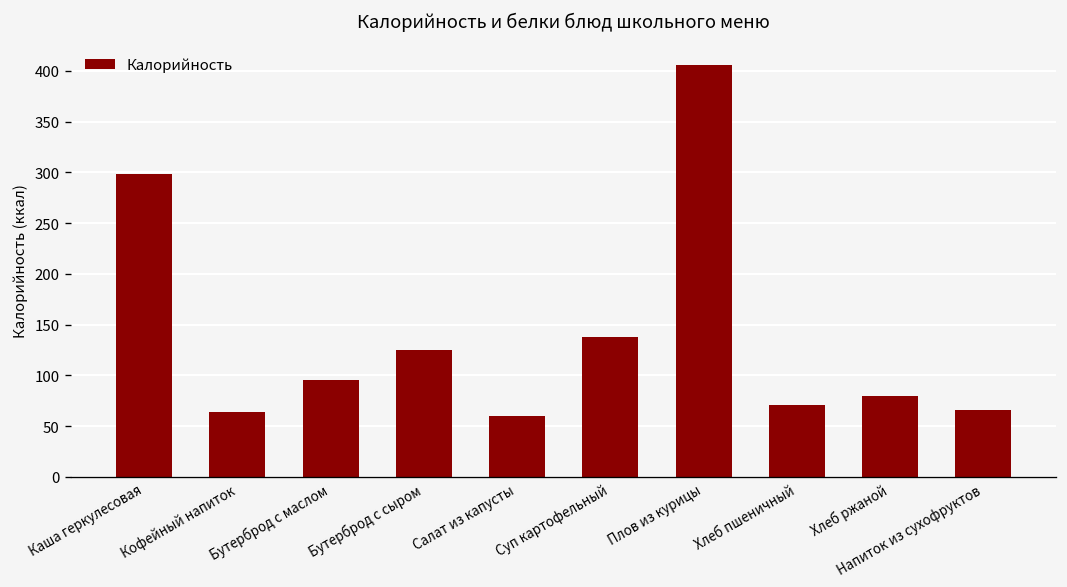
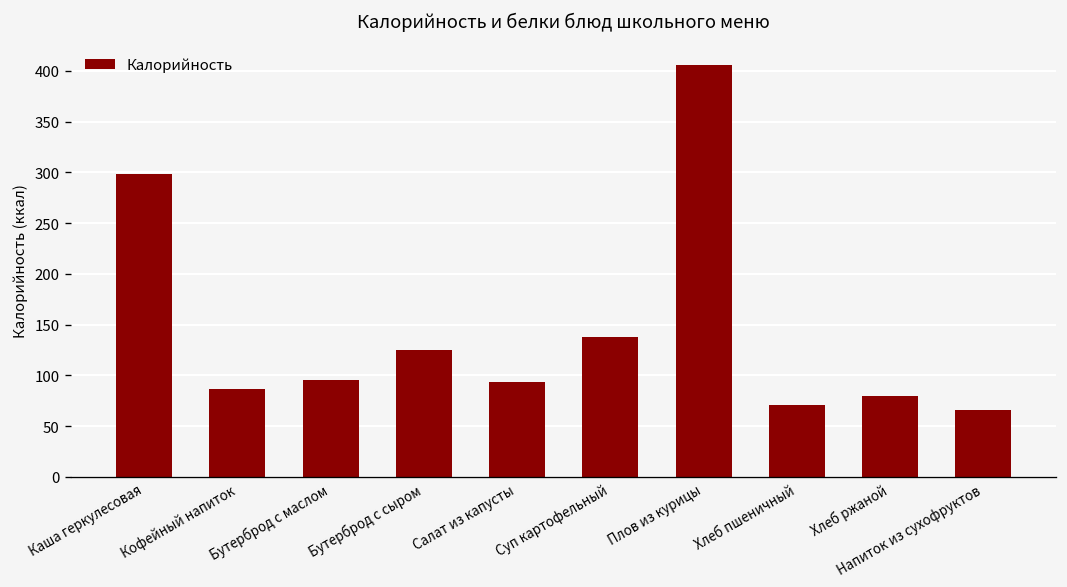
Кофейный напиток: 60 -> 90
Салат из капусты: 60 -> 90
